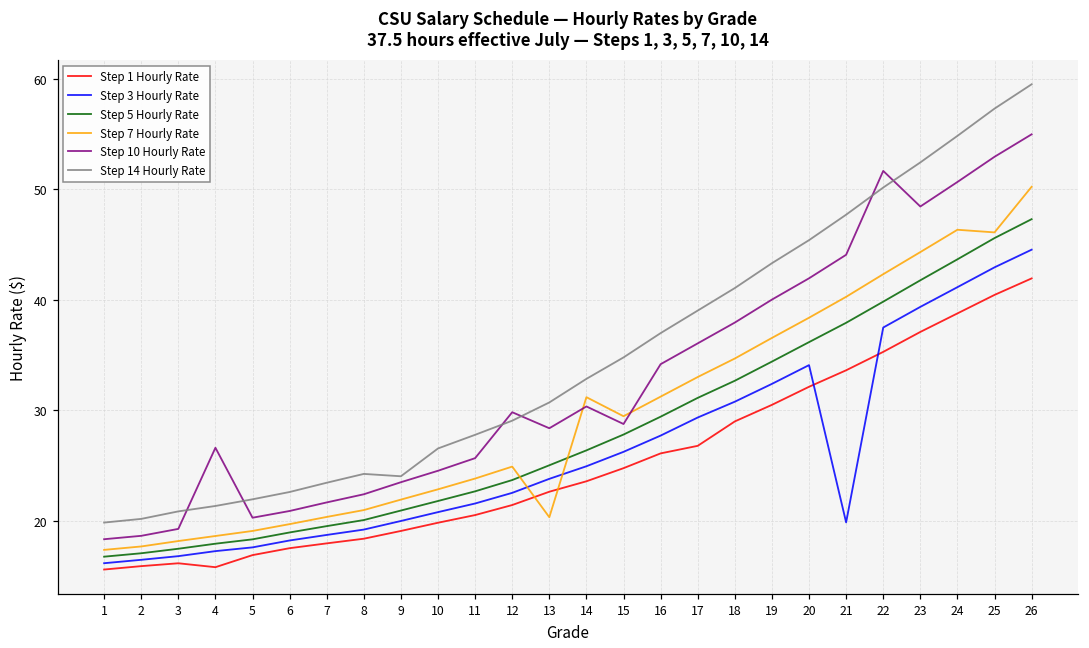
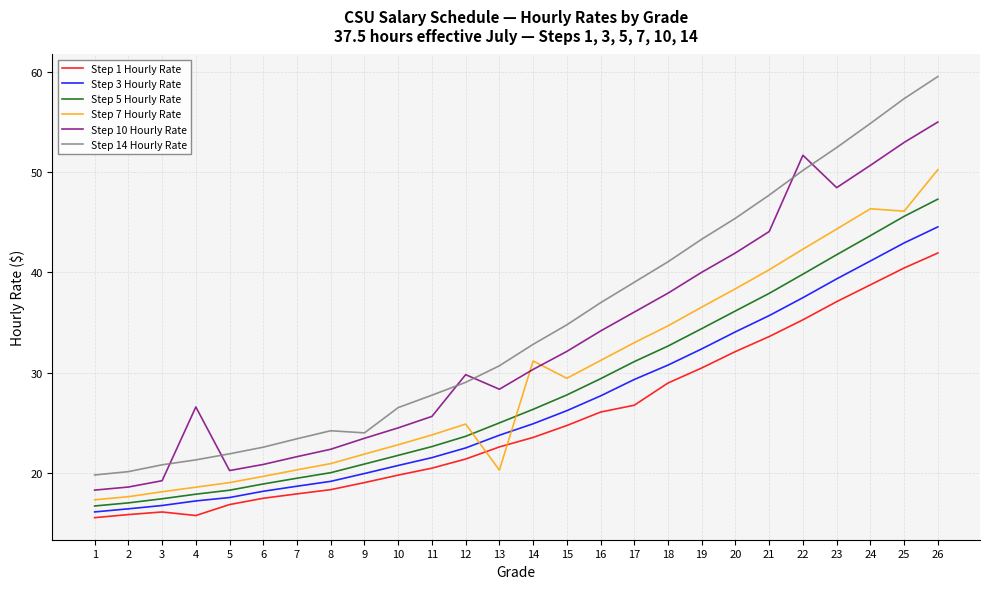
Step 10 Hourly Rate, 15: 28.7 -> 32.1
Step 3 Hourly Rate, 21: 19.8 -> 35.7
